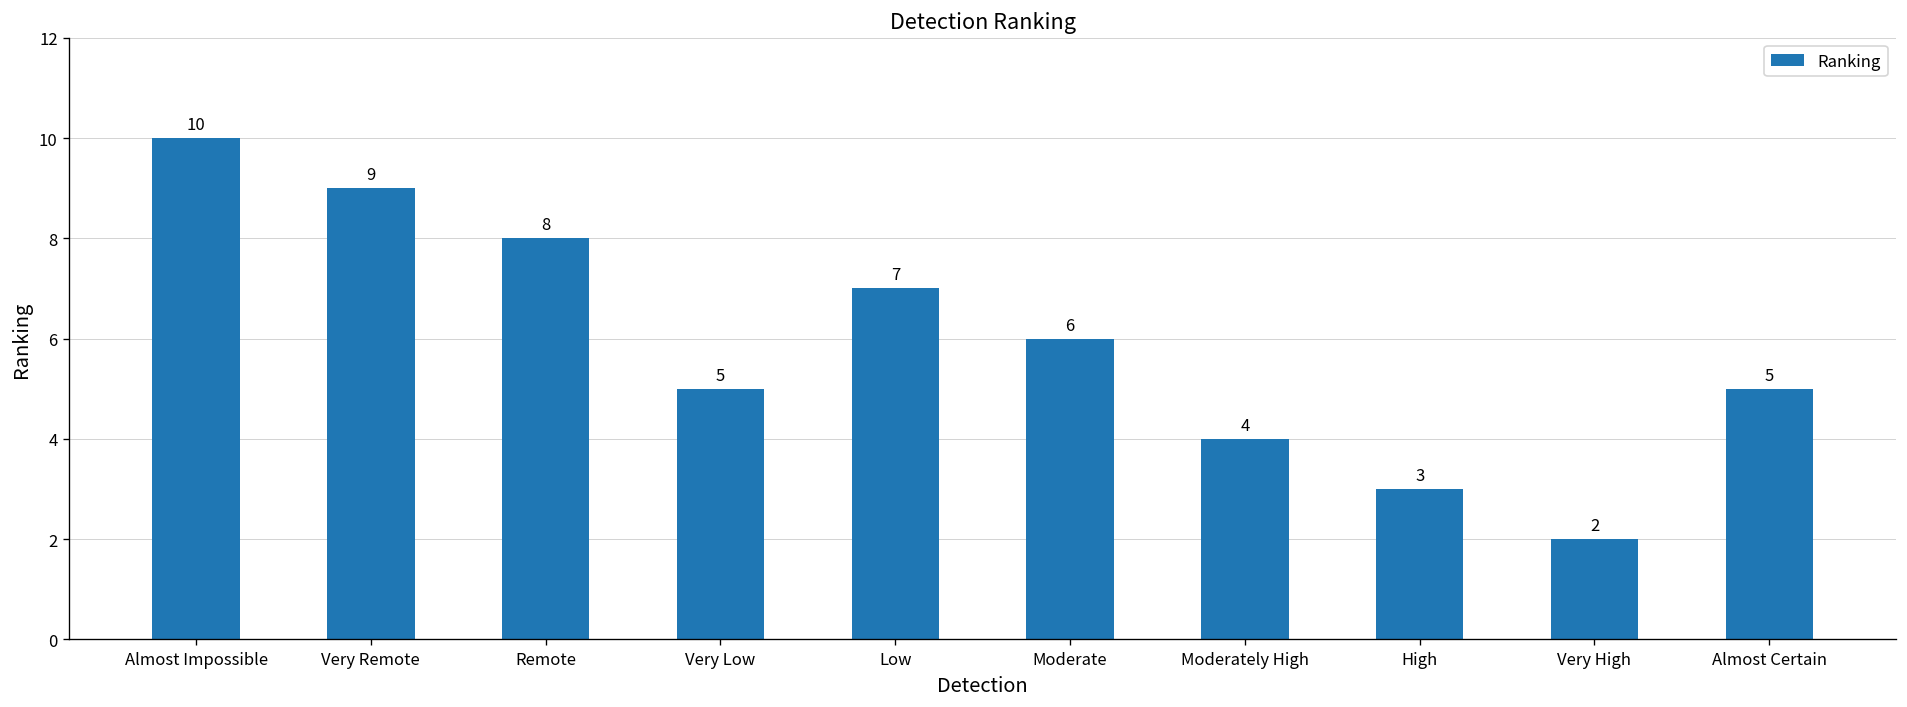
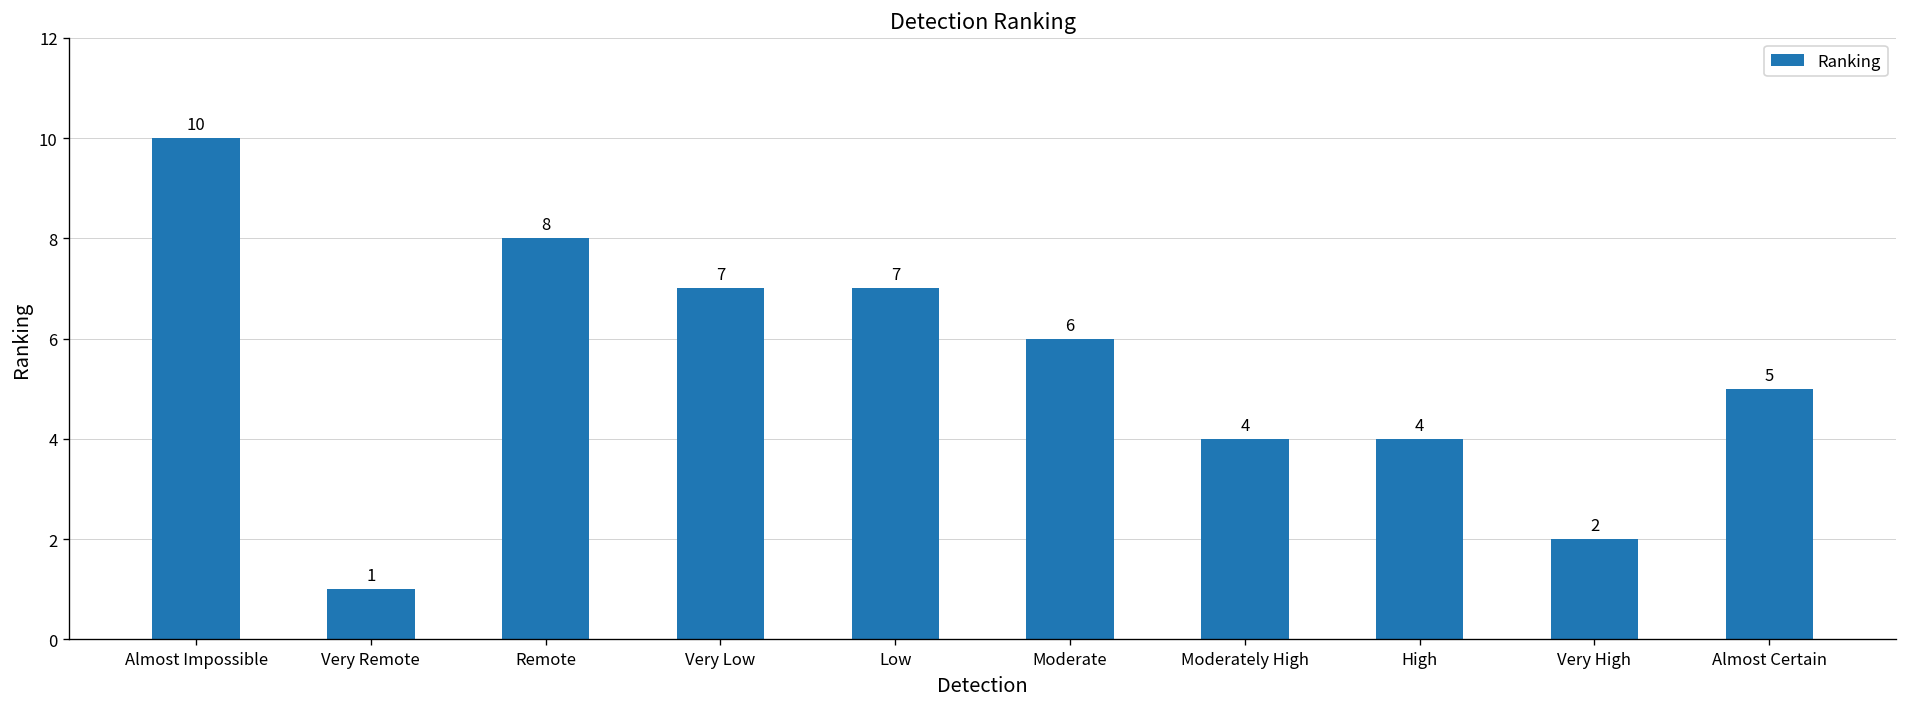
Very Remote: 9 -> 1
Very Low: 5 -> 7
High: 3 -> 4
